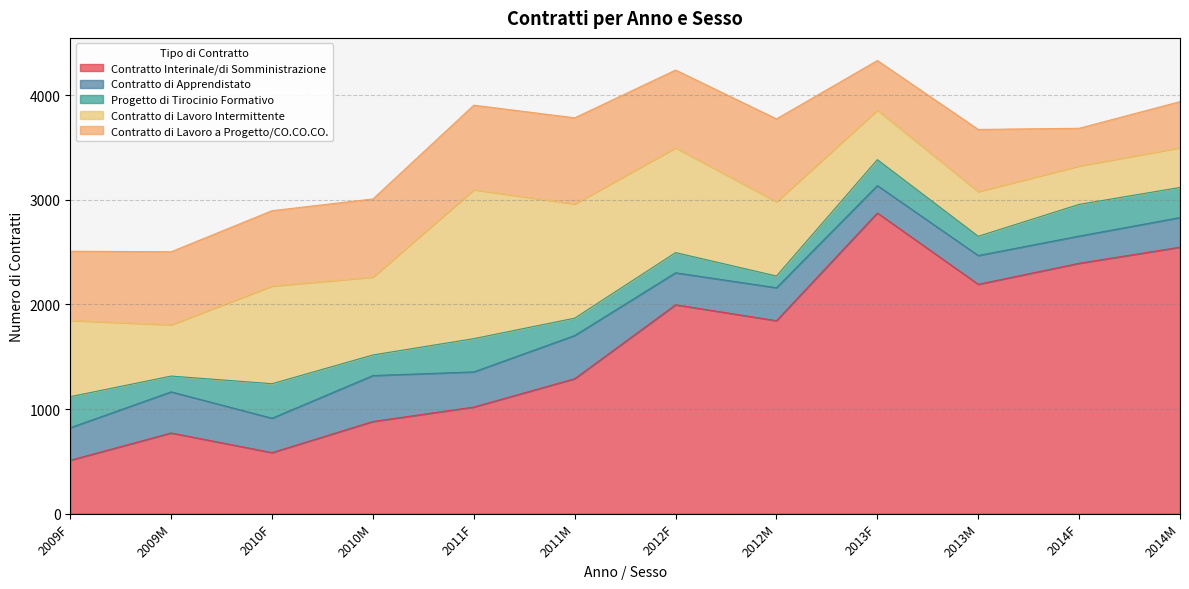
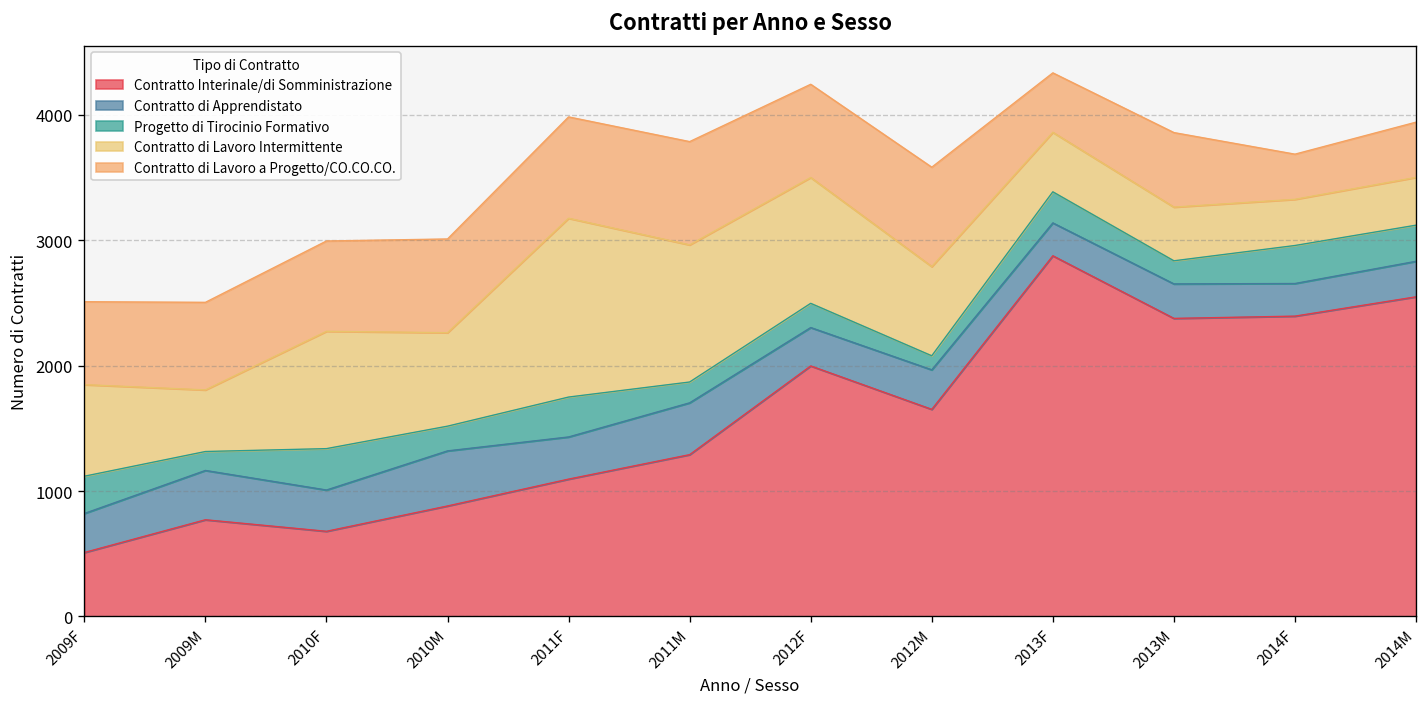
Contratto Interinale/di Somministrazione, 2010F: 580 -> 680
Contratto Interinale/di Somministrazione, 2011F: 1020 -> 1100
Contratto Interinale/di Somministrazione, 2012M: 1850 -> 1650
Contratto Interinale/di Somministrazione, 2013M: 2190 -> 2380
